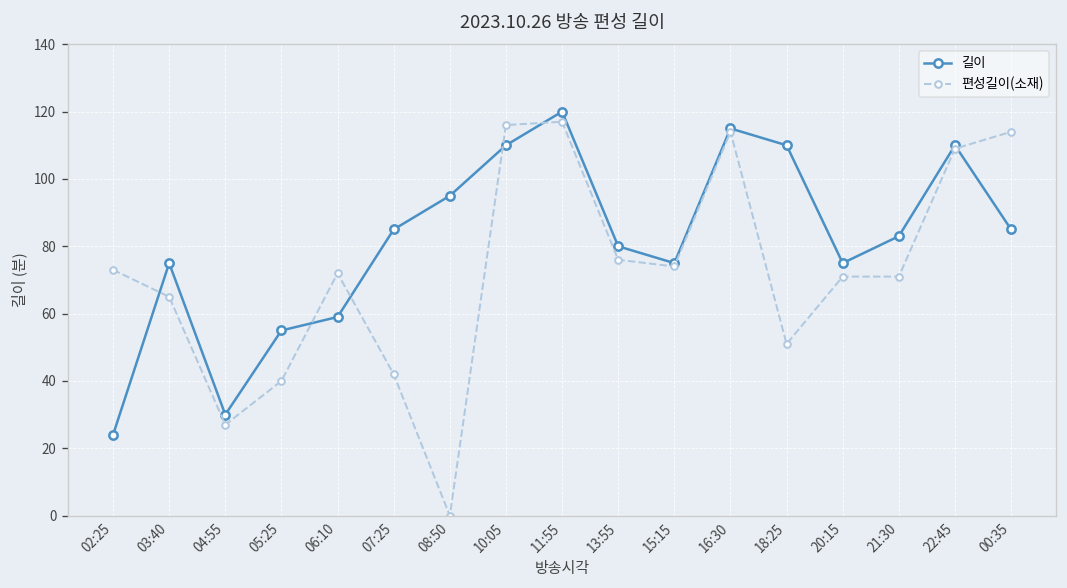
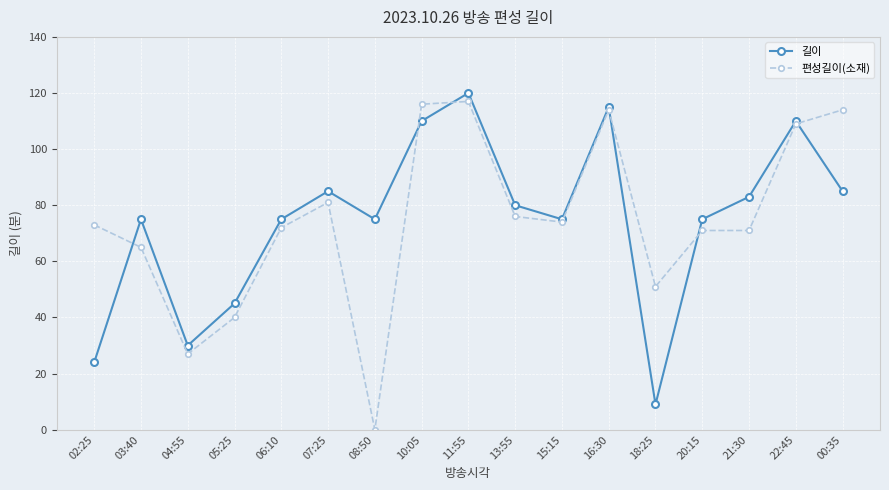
길이, 05:25: 55 -> 45
길이, 06:10: 59 -> 75
편성길이(소재), 07:25: 42 -> 81
길이, 08:50: 95 -> 75
길이, 18:25: 110 -> 9
